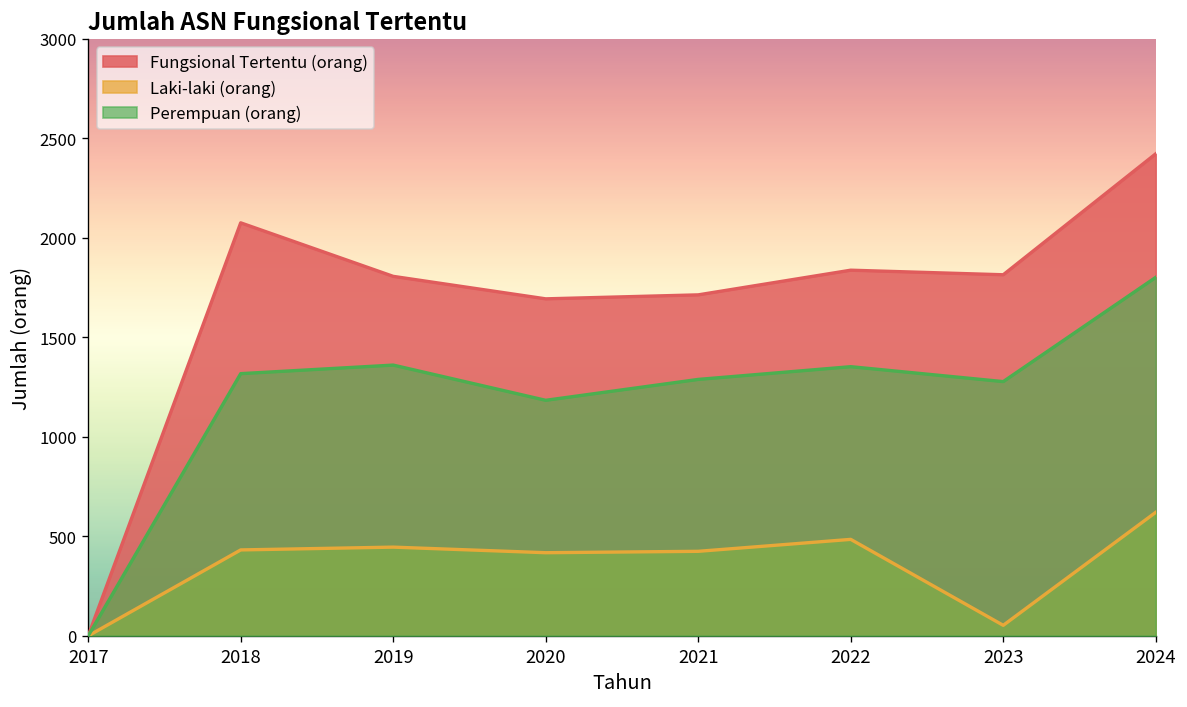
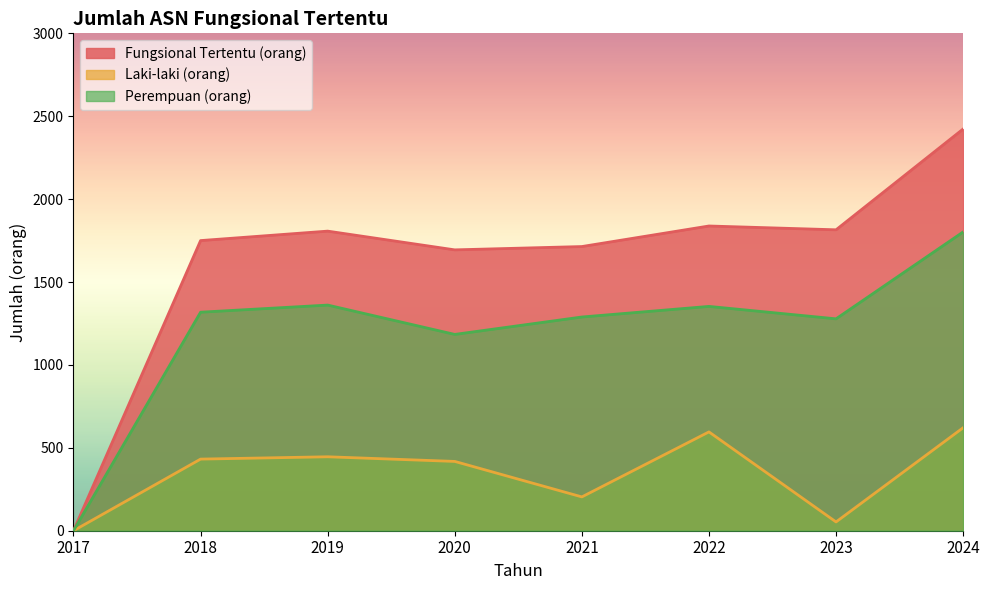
Fungsional Tertentu (orang), 2018: 2080 -> 1750
Laki-laki (orang), 2021: 430 -> 200
Laki-laki (orang), 2022: 490 -> 600
